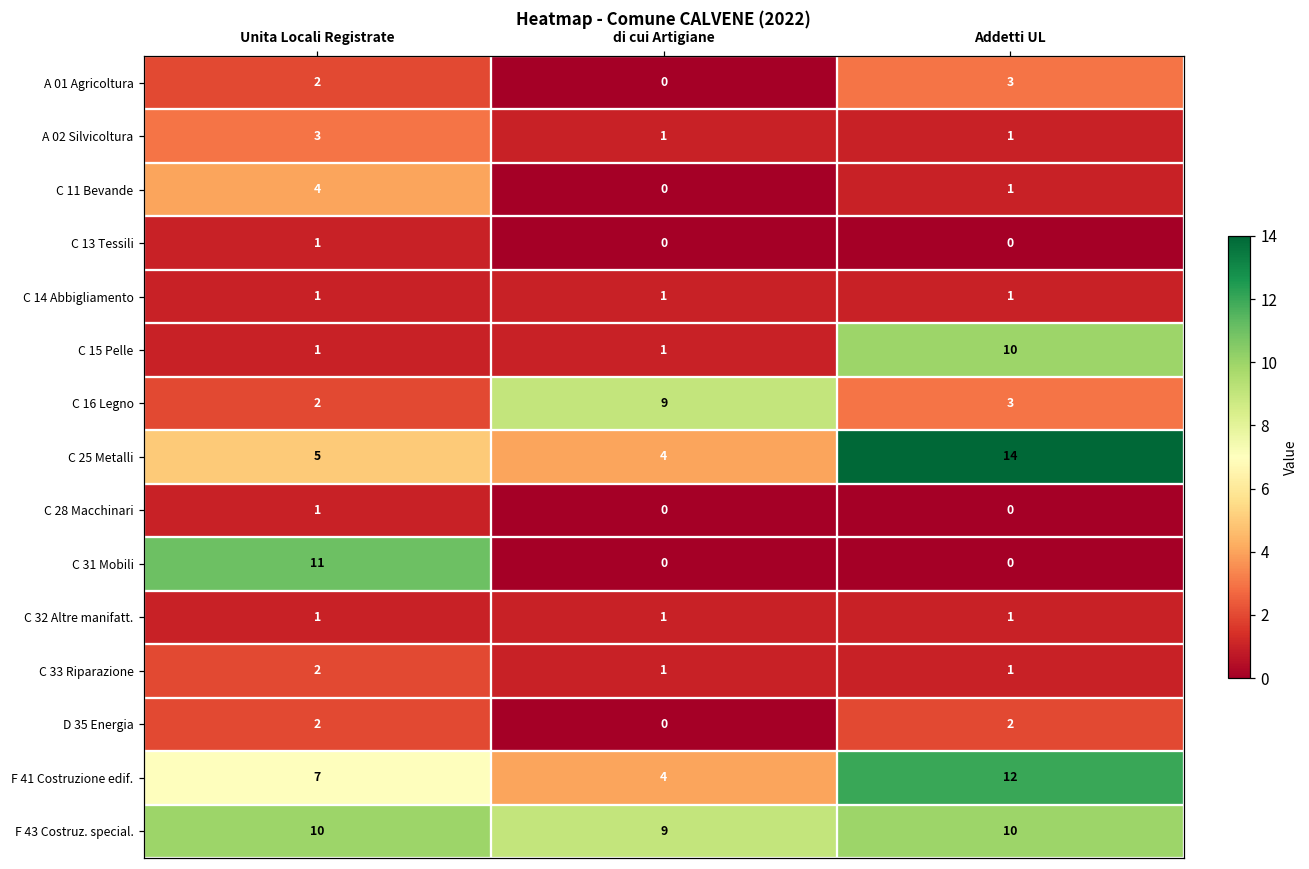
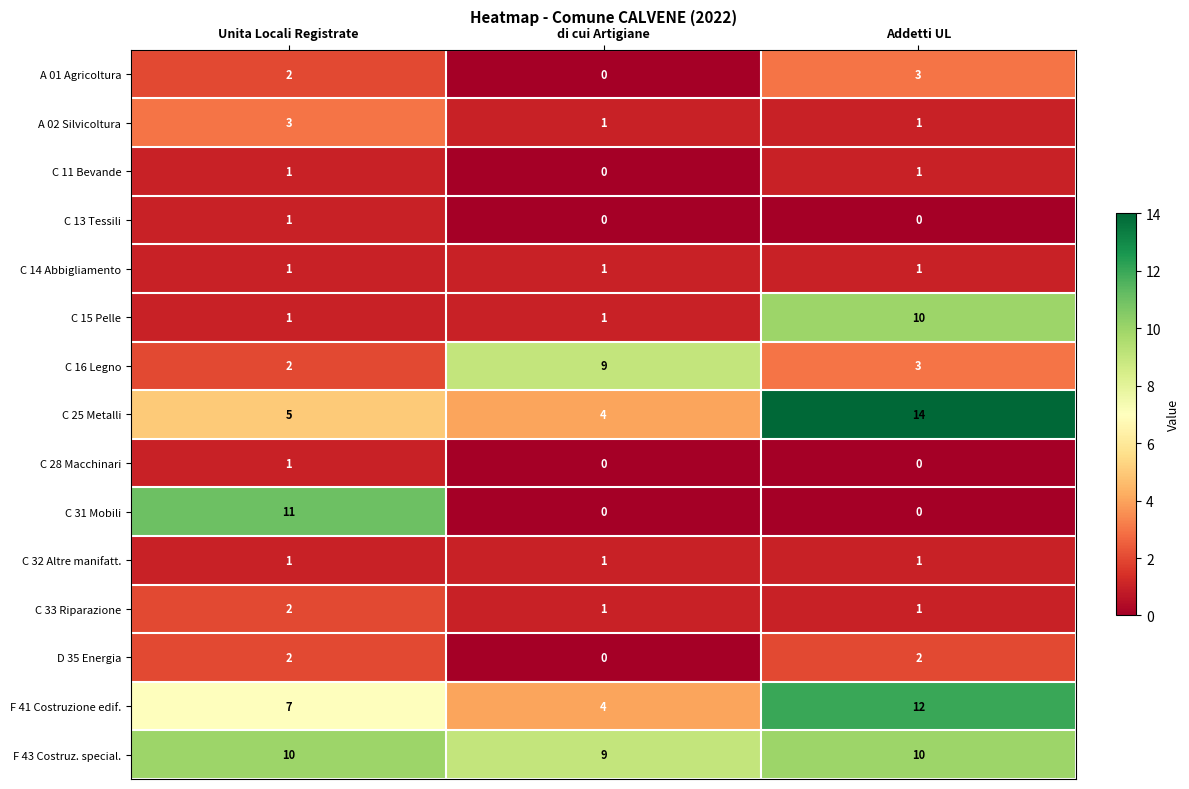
C 11 Bevande, Unita Locali Registrate: 4 -> 1
